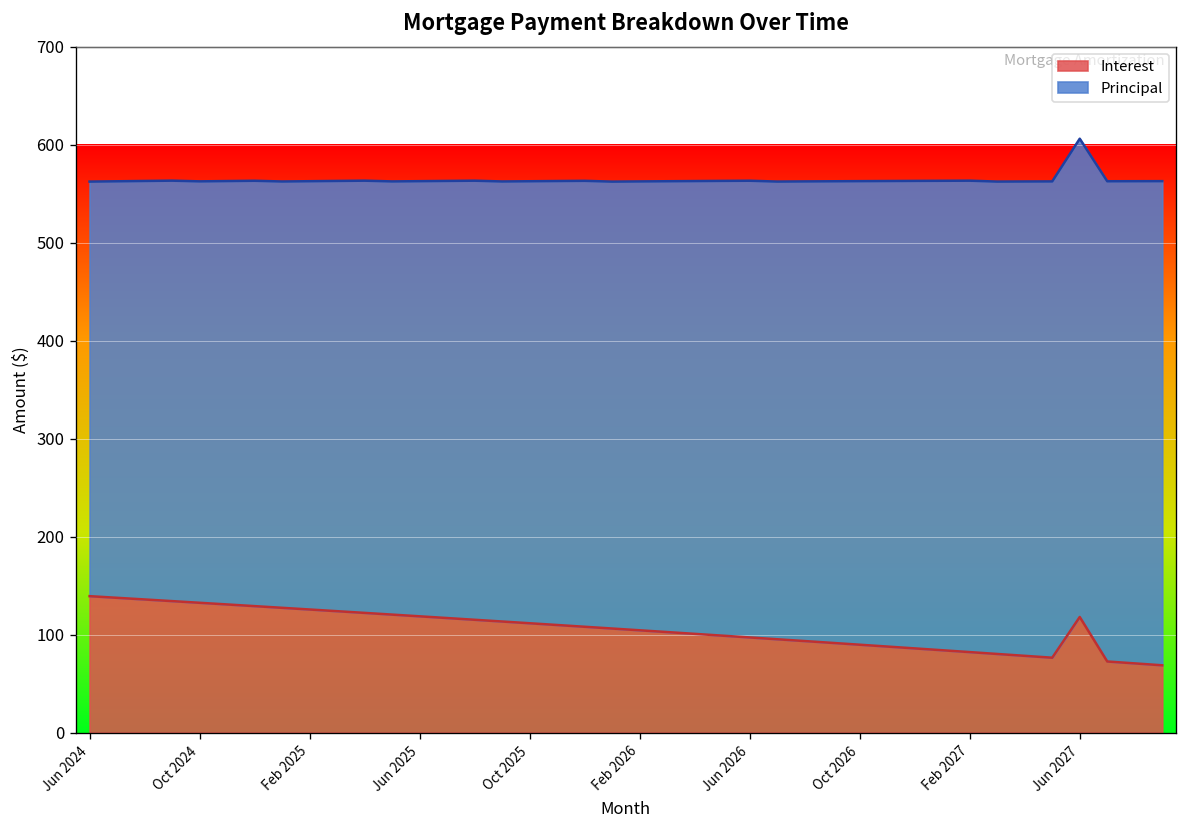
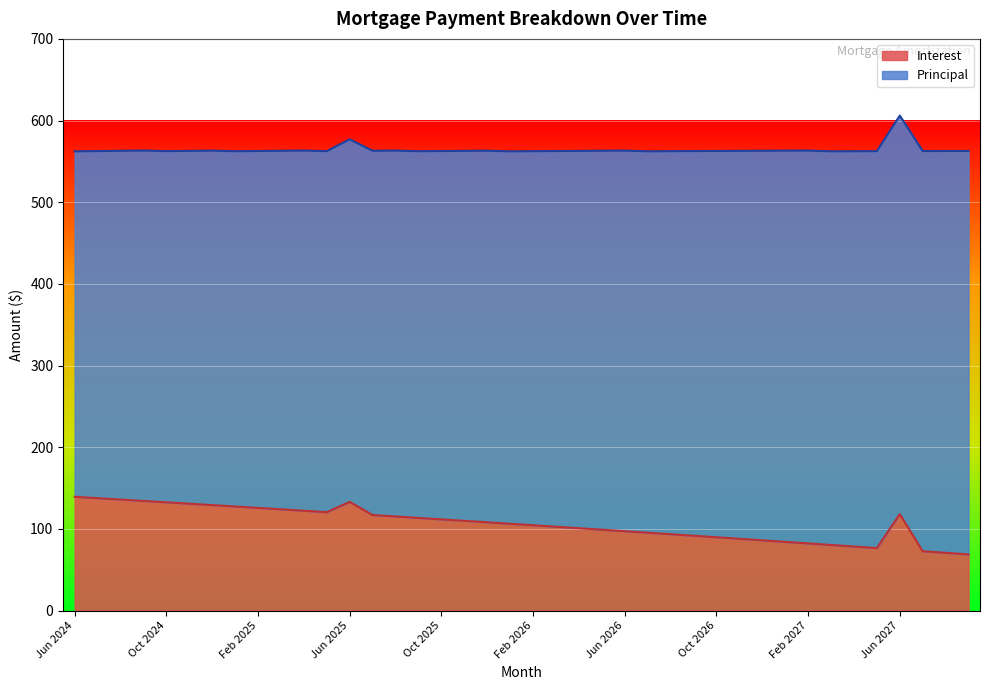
Interest, Jun 2025: 120 -> 130
